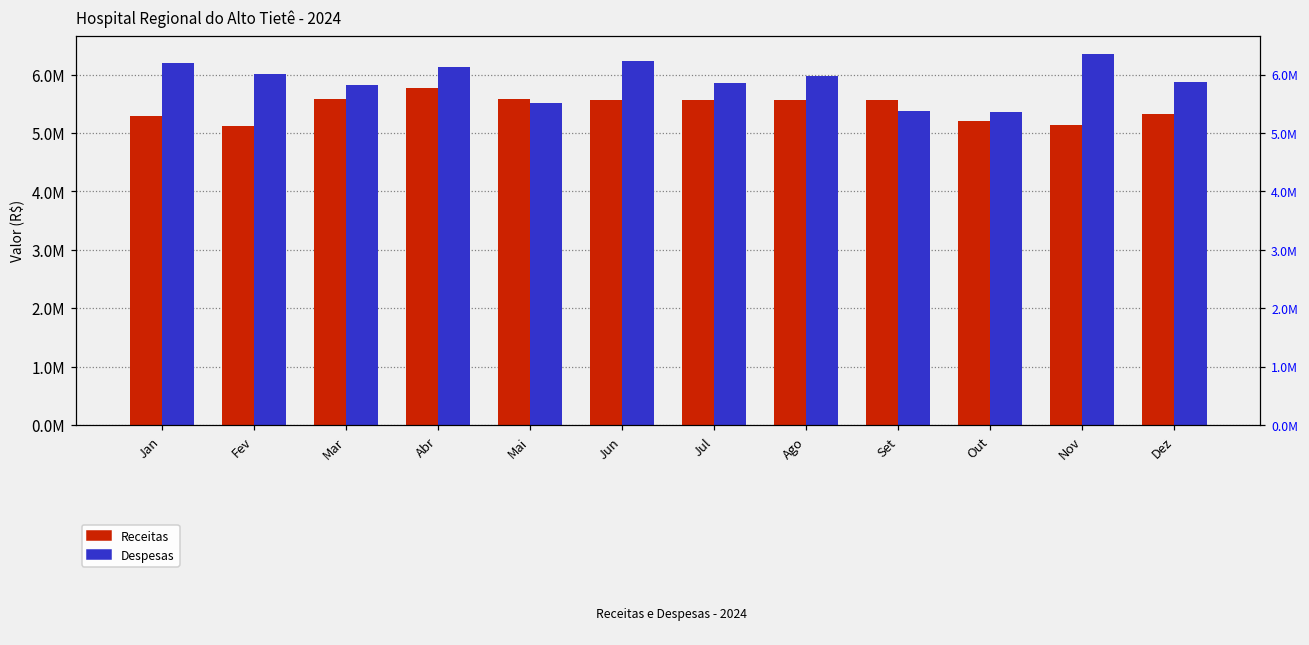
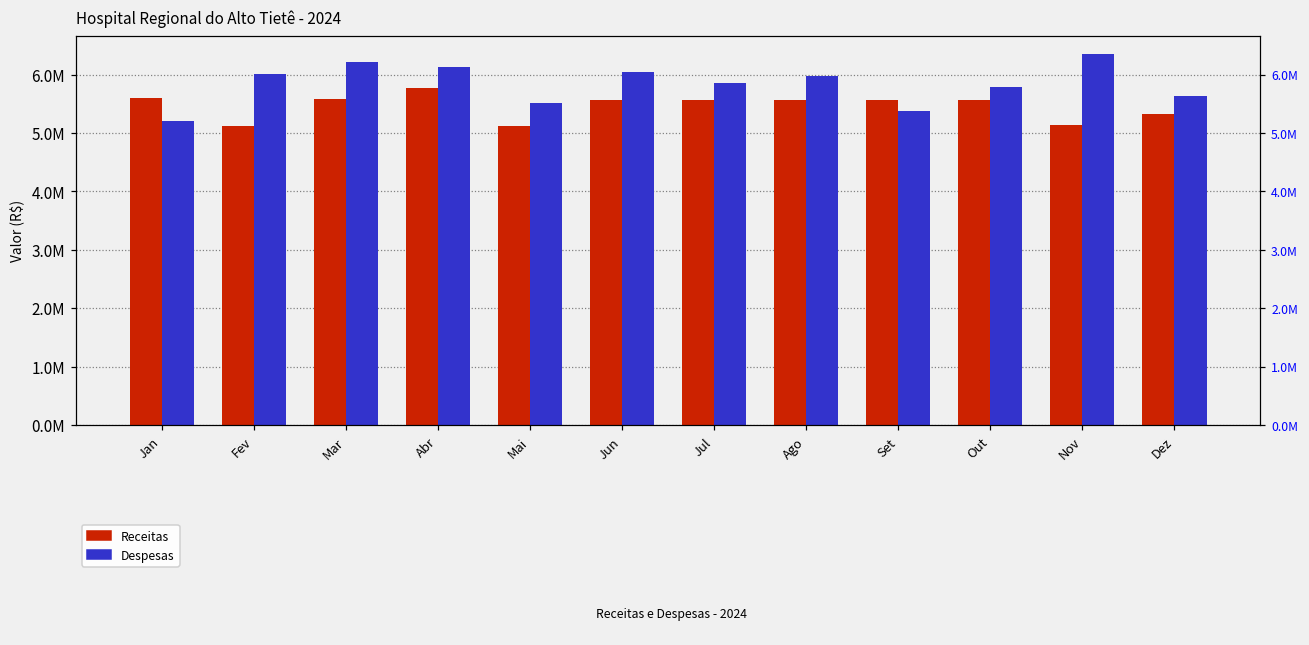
Receitas, Jan: 5300000 -> 5600000
Despesas, Jan: 6200000 -> 5200000
Despesas, Mar: 5800000 -> 6200000
Receitas, Mai: 5600000 -> 5100000
Despesas, Jun: 6200000 -> 6000000
Receitas, Out: 5200000 -> 5600000
Despesas, Out: 5400000 -> 5800000
Despesas, Dez: 5900000 -> 5600000
